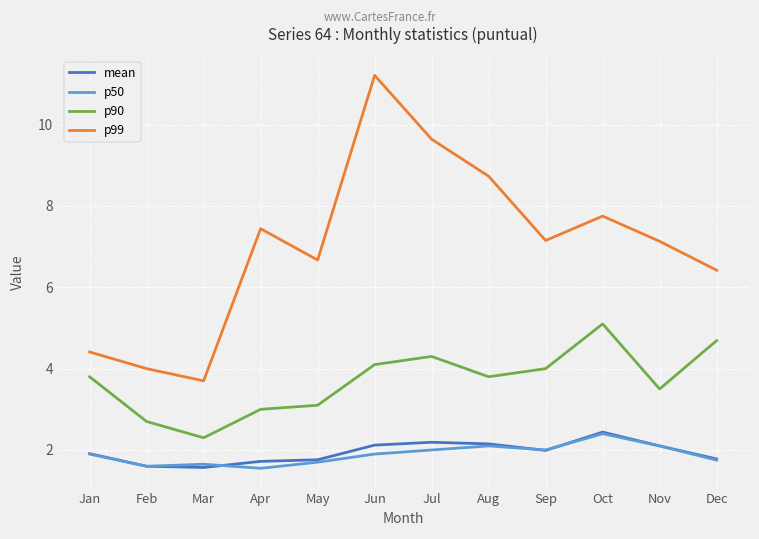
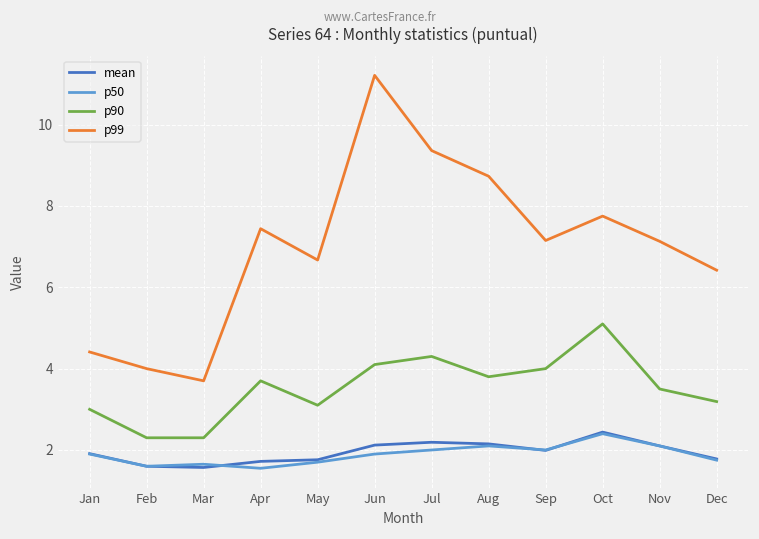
p90, Jan: 3.8 -> 3.0
p90, Feb: 2.7 -> 2.3
p90, Apr: 3.0 -> 3.7
p99, Jul: 9.6 -> 9.4
p90, Dec: 4.7 -> 3.2
